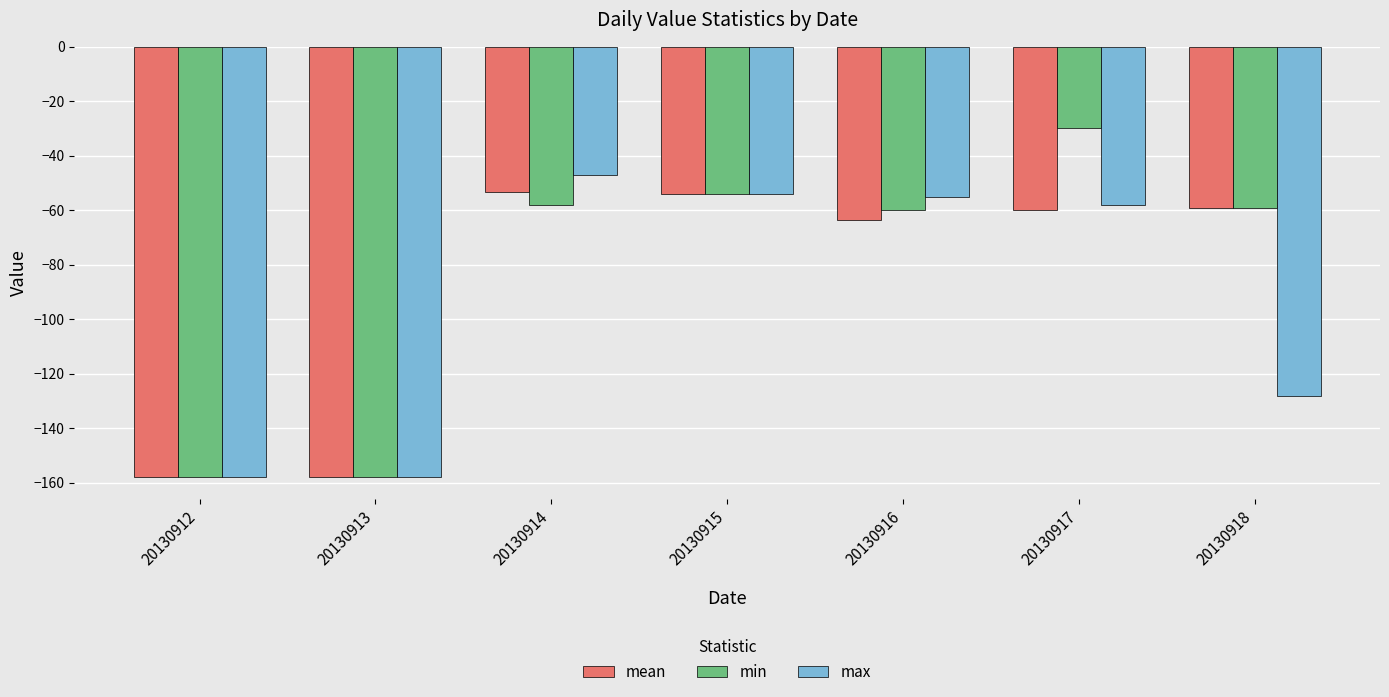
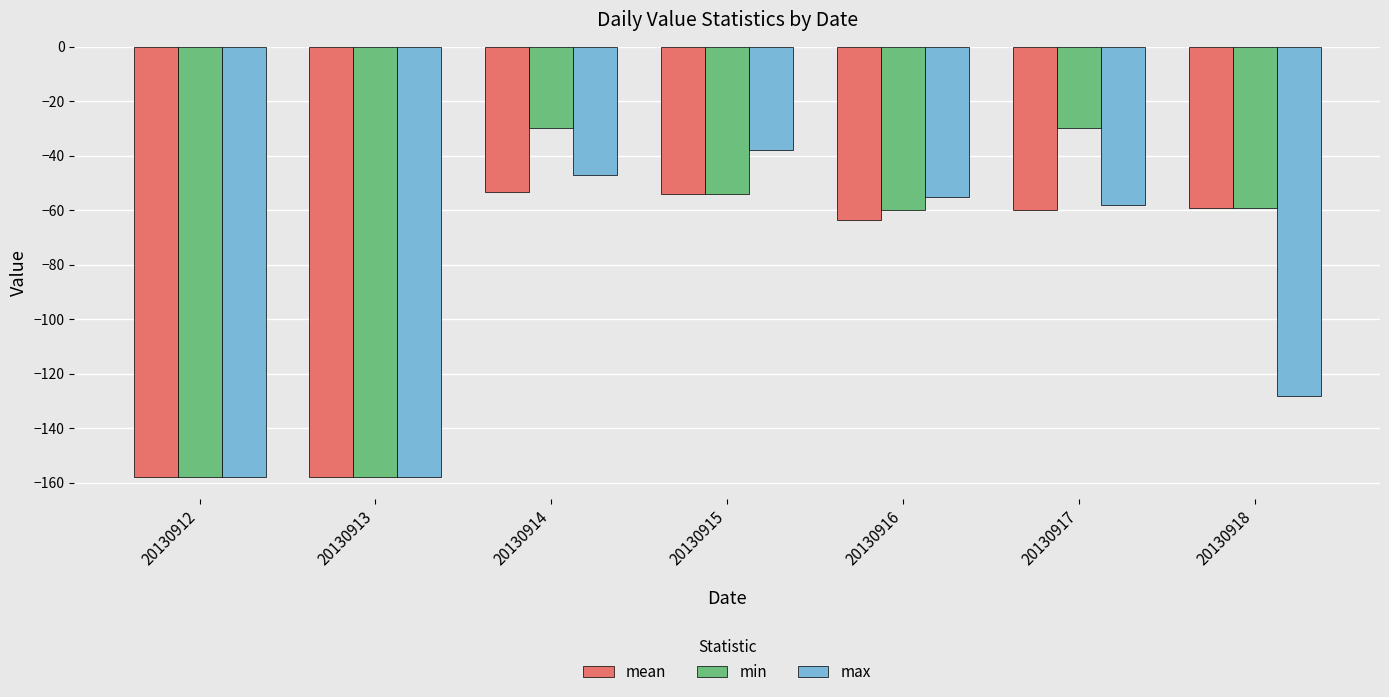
min, 20130914: -58 -> -30
max, 20130915: -54 -> -38
